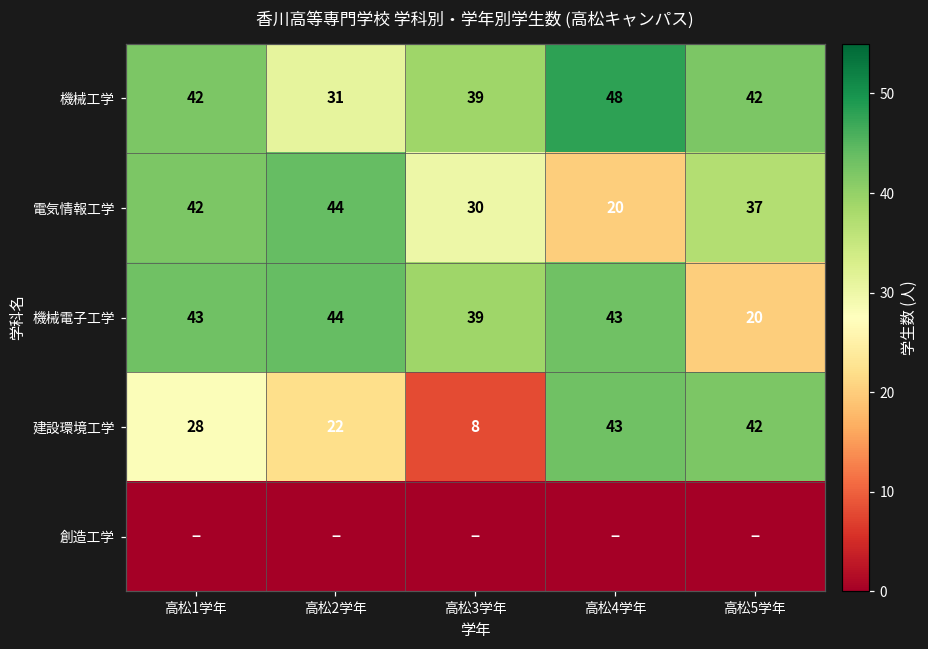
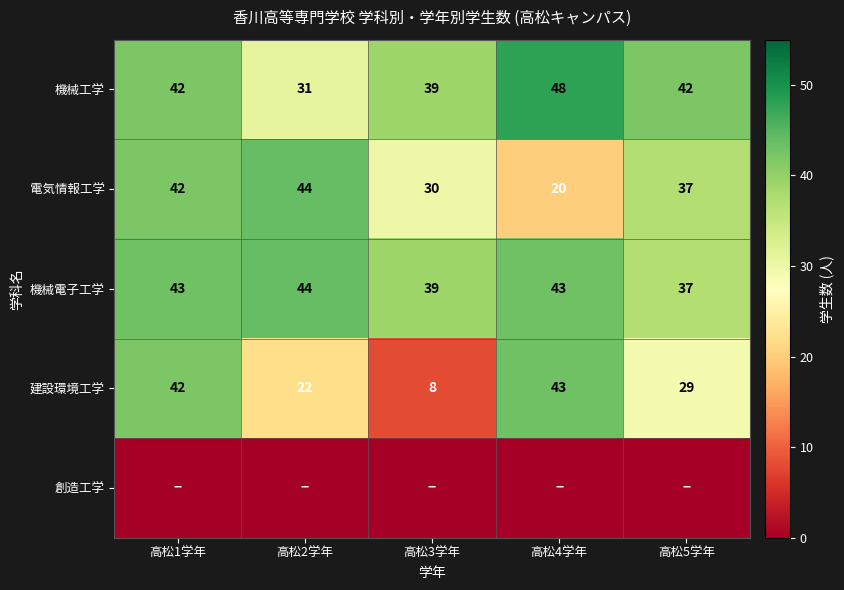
機械電子工学, 高松5学年: 20 -> 37
建設環境工学, 高松1学年: 28 -> 42
建設環境工学, 高松5学年: 42 -> 29
